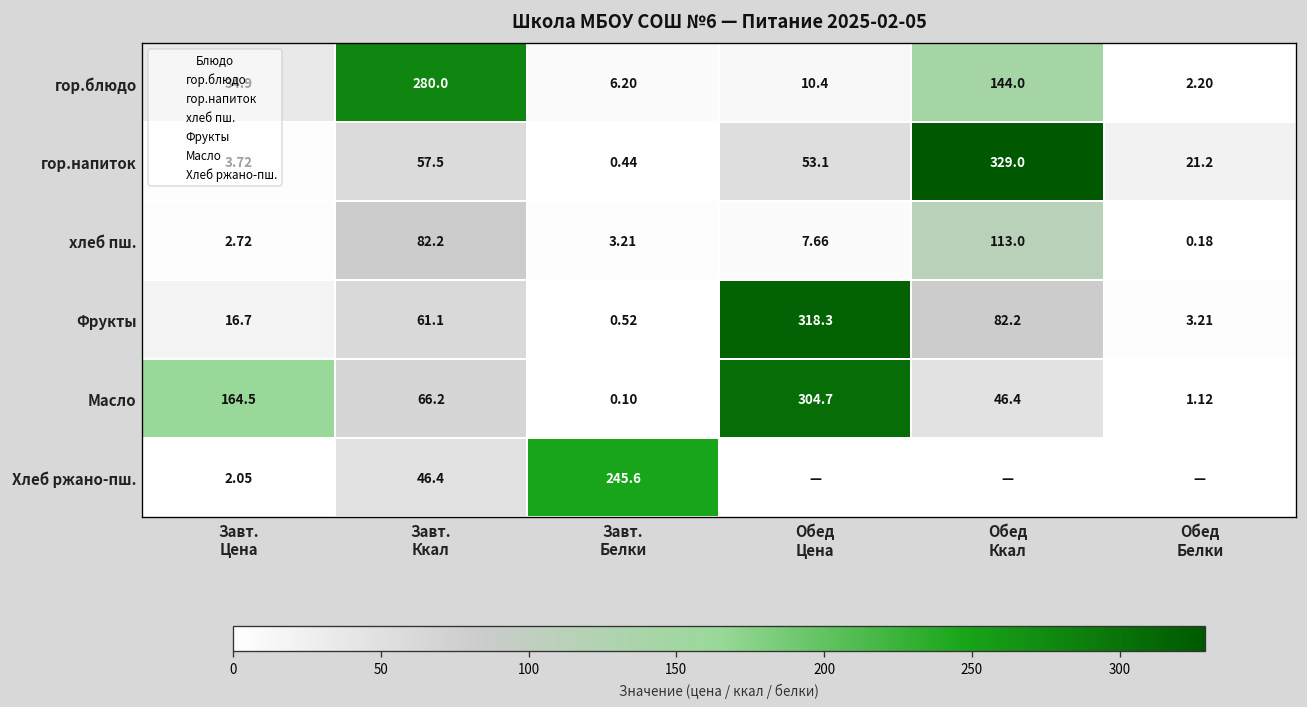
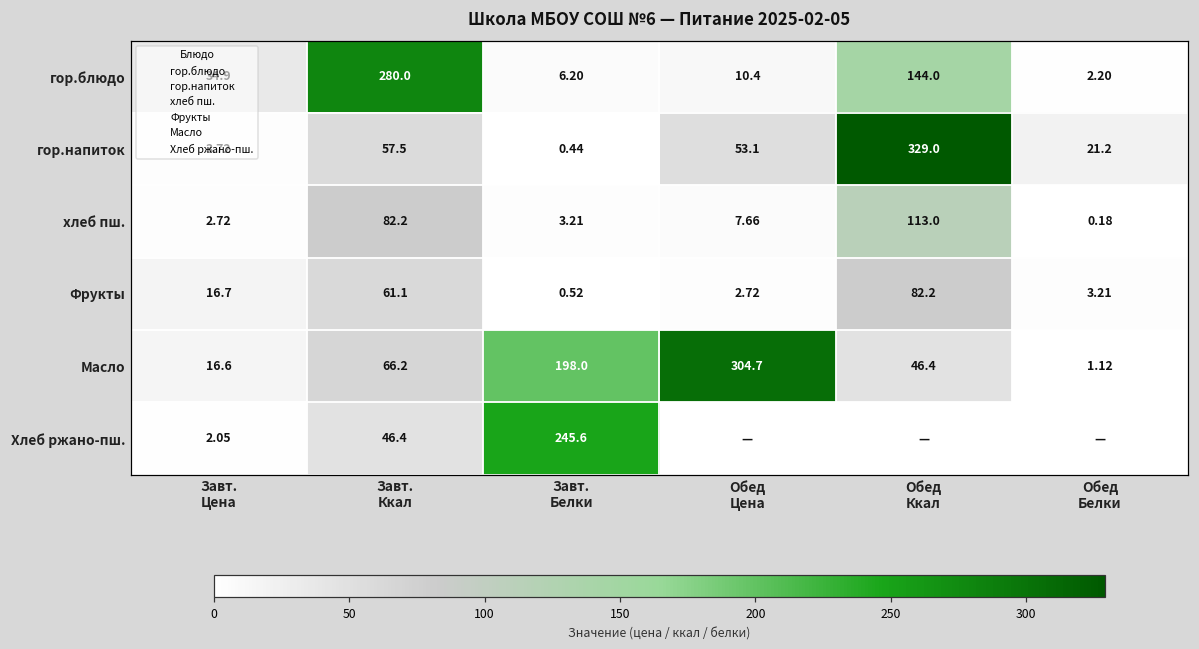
Фрукты, Обед Цена: 318.3 -> 2.72
Масло, Завт. Цена: 164.5 -> 16.6
Масло, Завт. Белки: 0.10 -> 198.0
